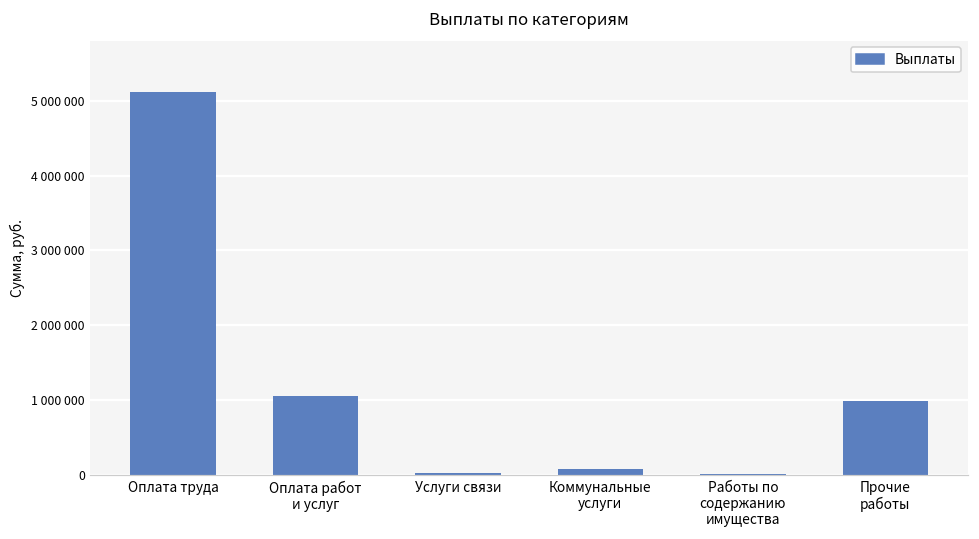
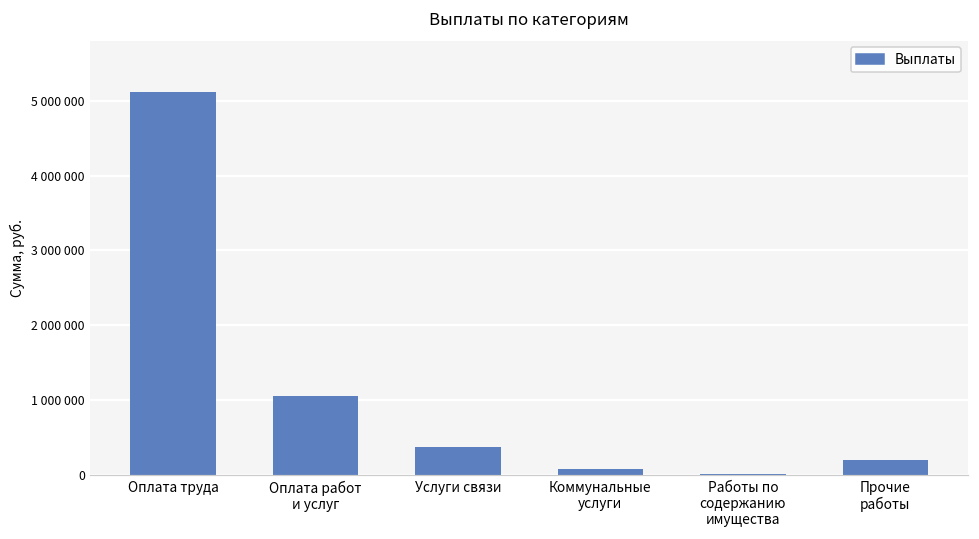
Услуги связи: 0 -> 400000
Прочие работы: 1000000 -> 200000
